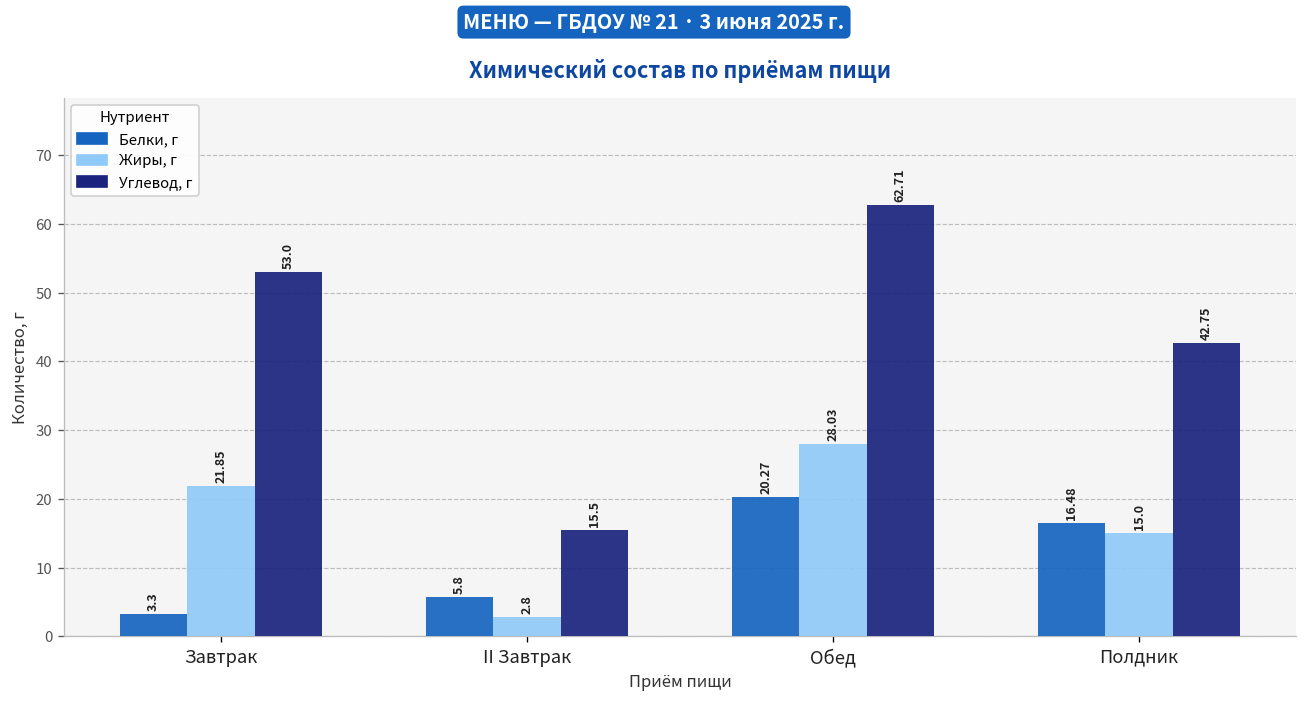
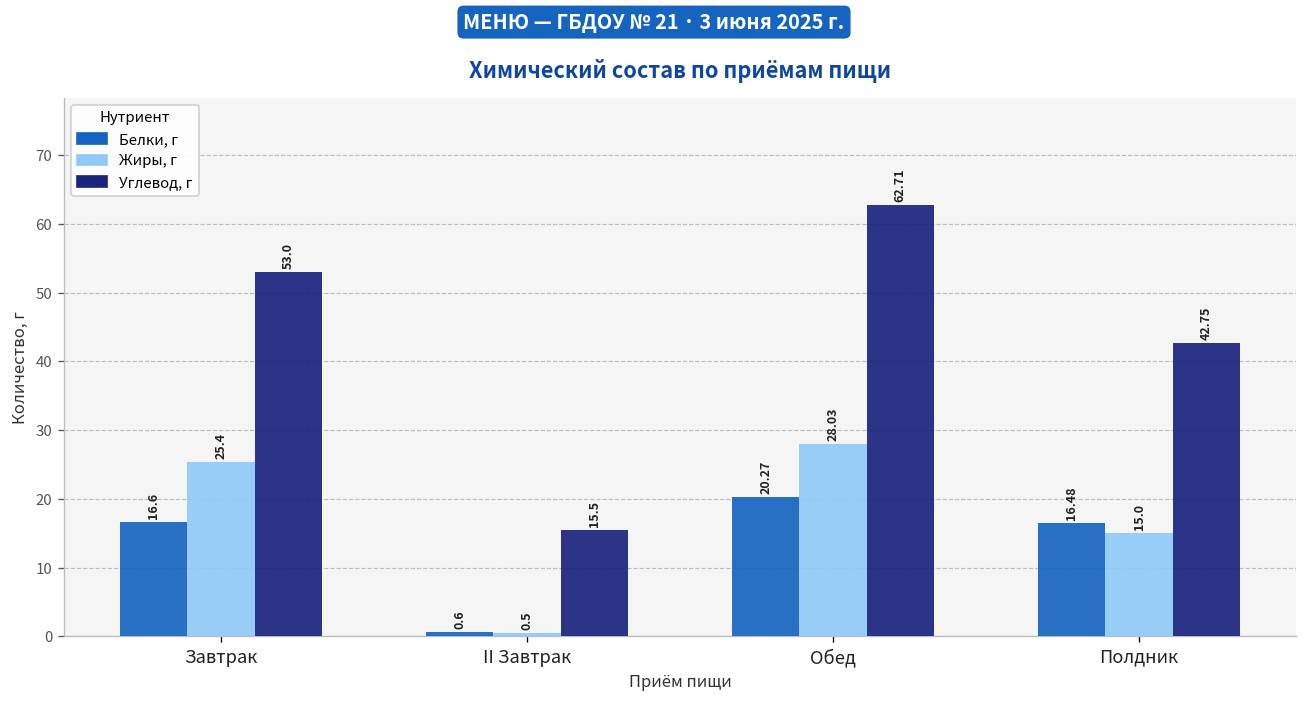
Белки, г, Завтрак: 3.3 -> 16.6
Жиры, г, Завтрак: 21.85 -> 25.4
Белки, г, II Завтрак: 5.8 -> 0.6
Жиры, г, II Завтрак: 2.8 -> 0.5
